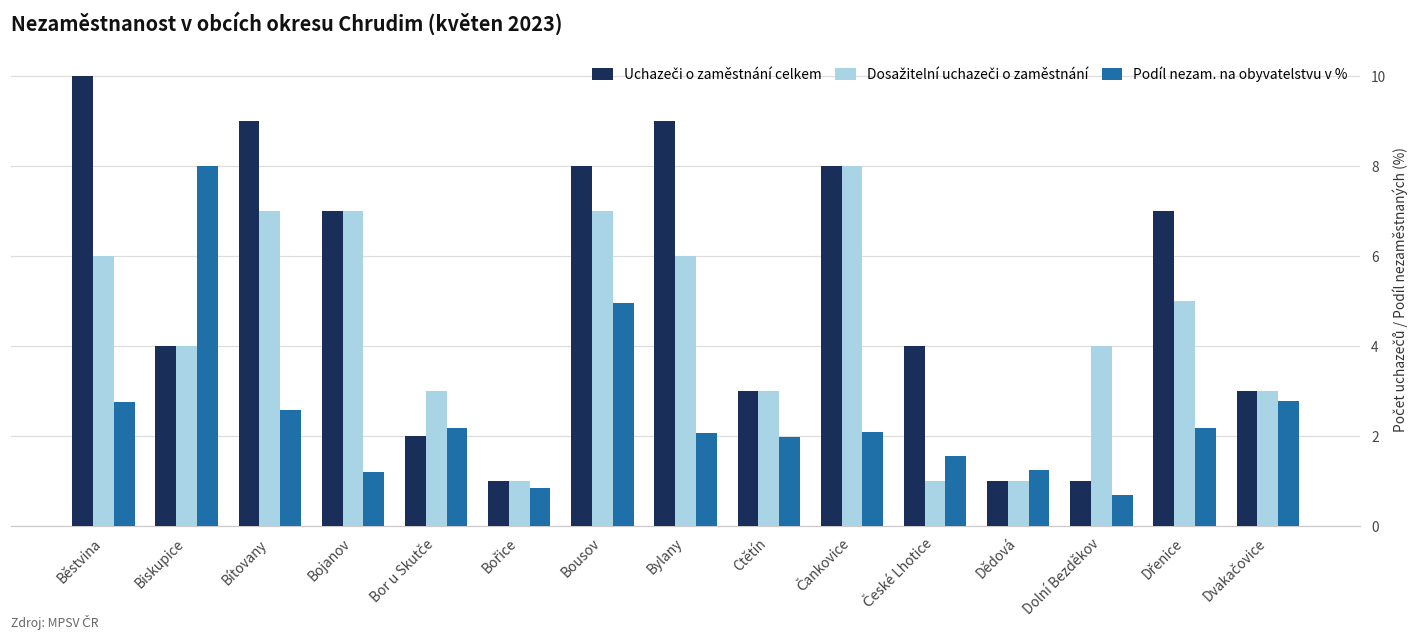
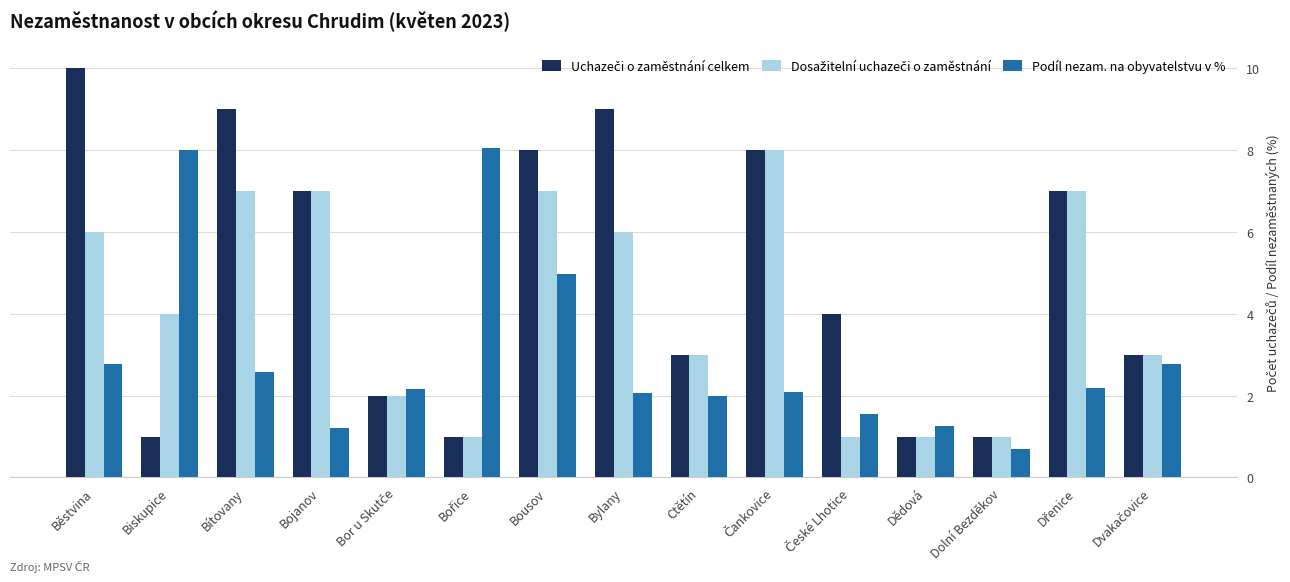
Uchazeči o zaměstnání celkem, Biskupice: 4 -> 1
Dosažitelní uchazeči o zaměstnání, Bor u Skutče: 3 -> 2
Podíl nezam. na obyvatelstvu v %, Bořice: 0.9 -> 8.0
Dosažitelní uchazeči o zaměstnání, Dolní Bezděkov: 4 -> 1
Dosažitelní uchazeči o zaměstnání, Dřenice: 5 -> 7
